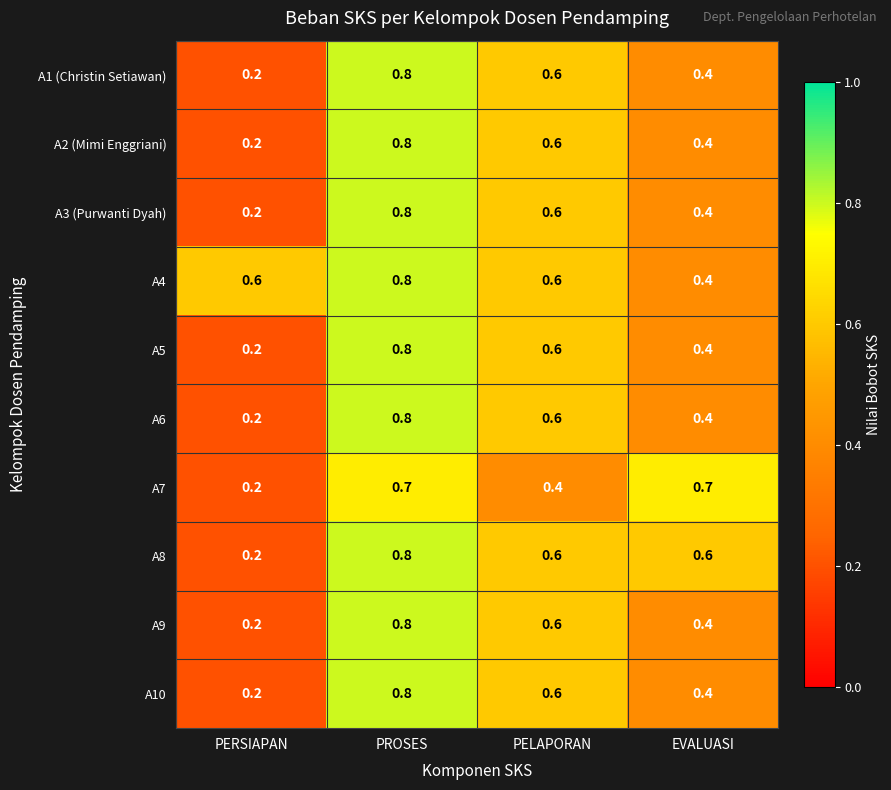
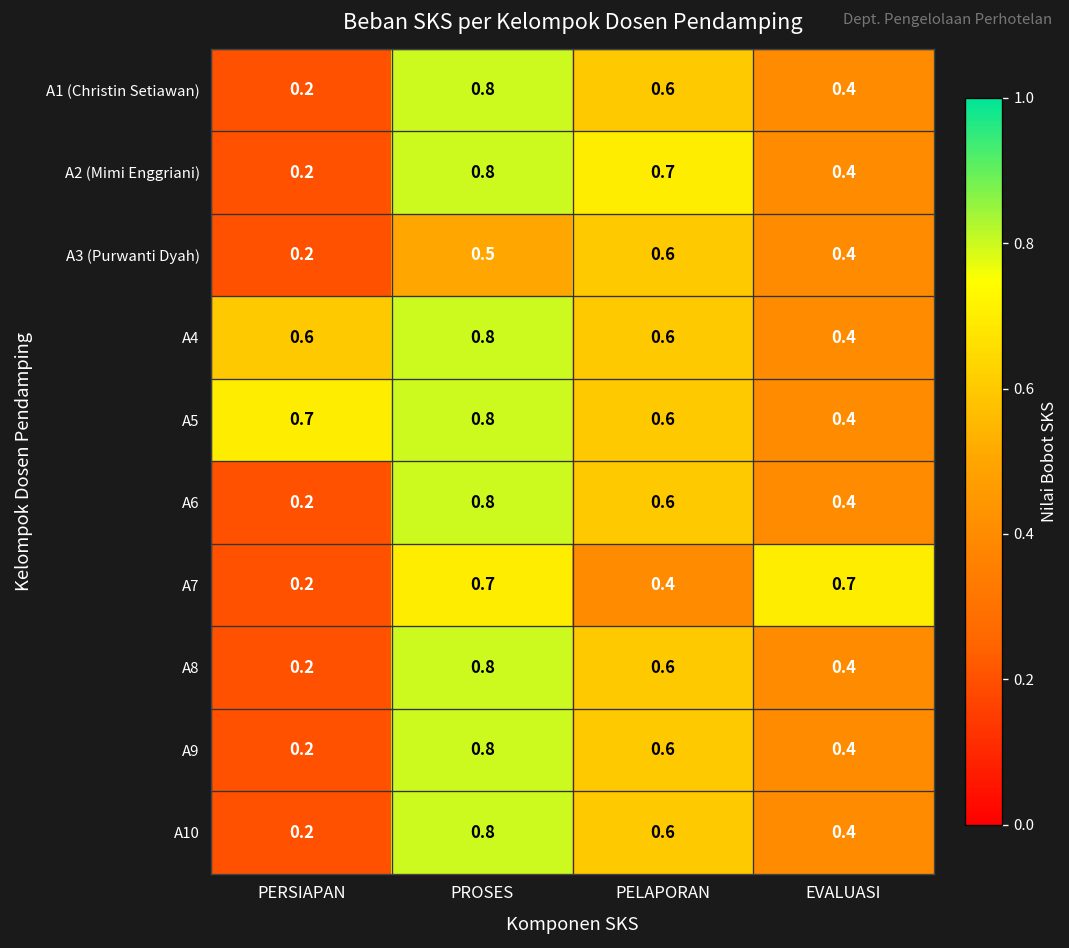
A2 (Mimi Enggriani), PELAPORAN: 0.6 -> 0.7
A3 (Purwanti Dyah), PROSES: 0.8 -> 0.5
A5, PERSIAPAN: 0.2 -> 0.7
A8, EVALUASI: 0.6 -> 0.4
